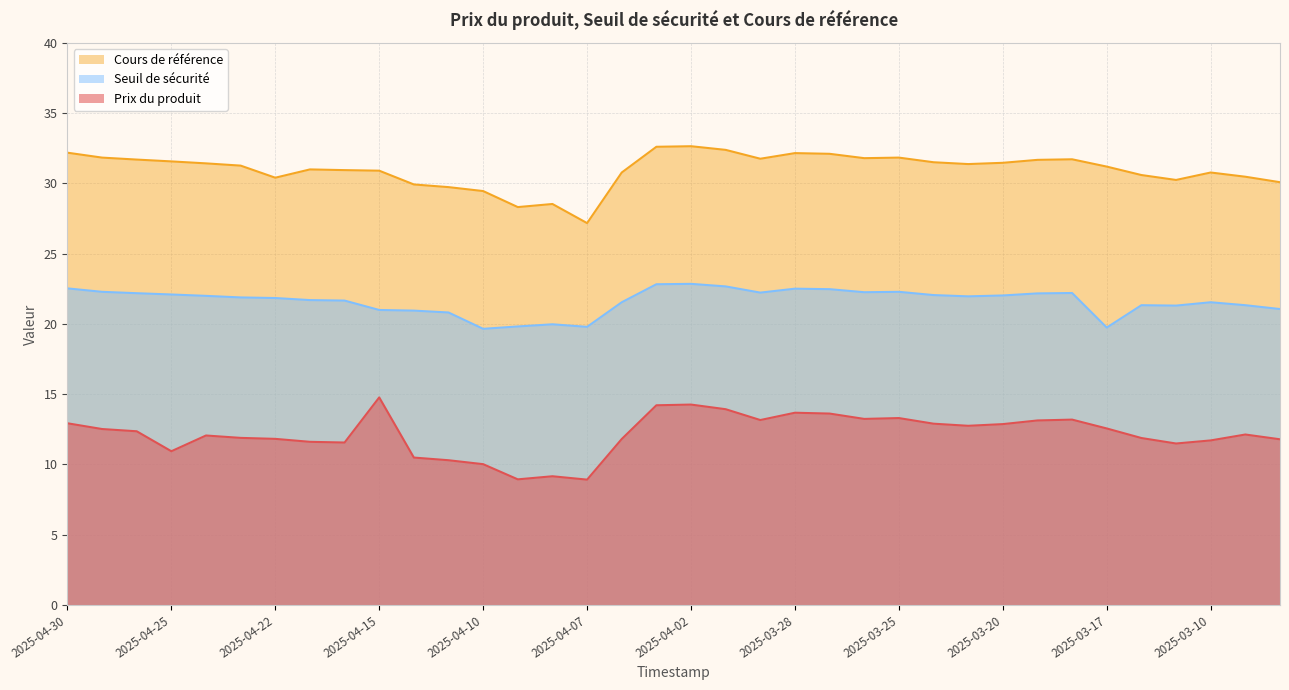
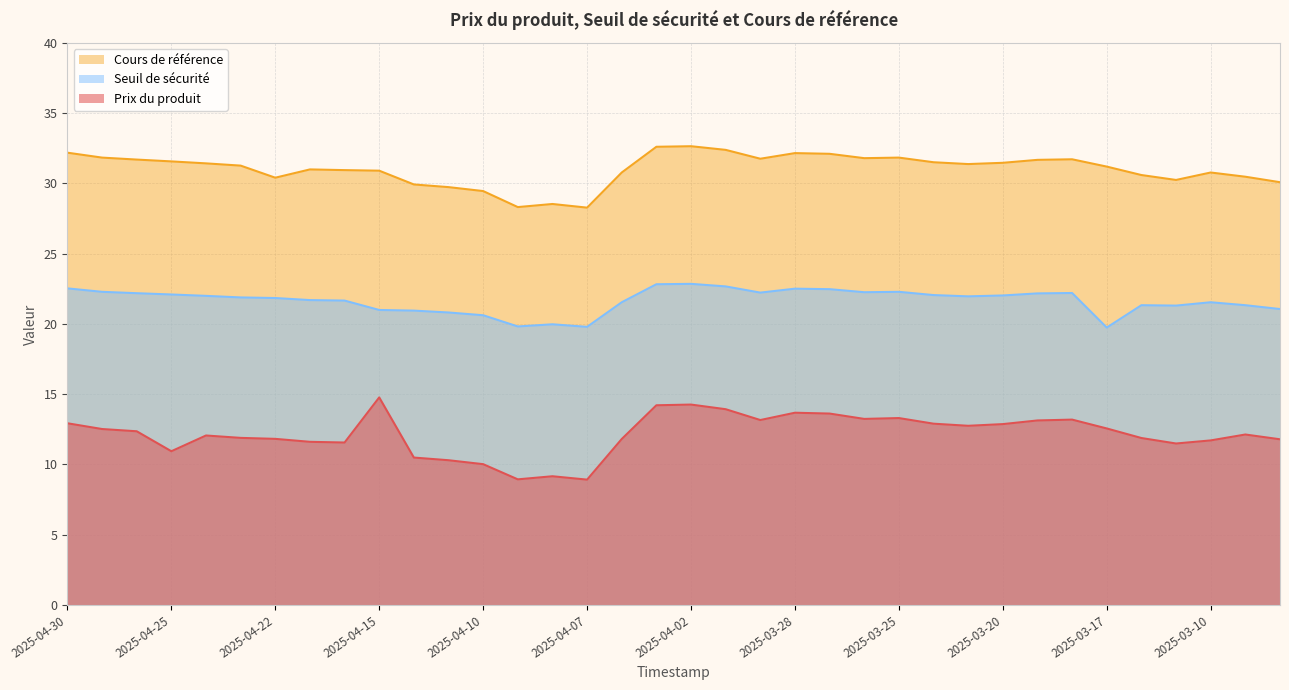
Seuil de sécurité, 2025-04-10: 19.6 -> 20.6
Cours de référence, 2025-04-07: 27.2 -> 28.3
